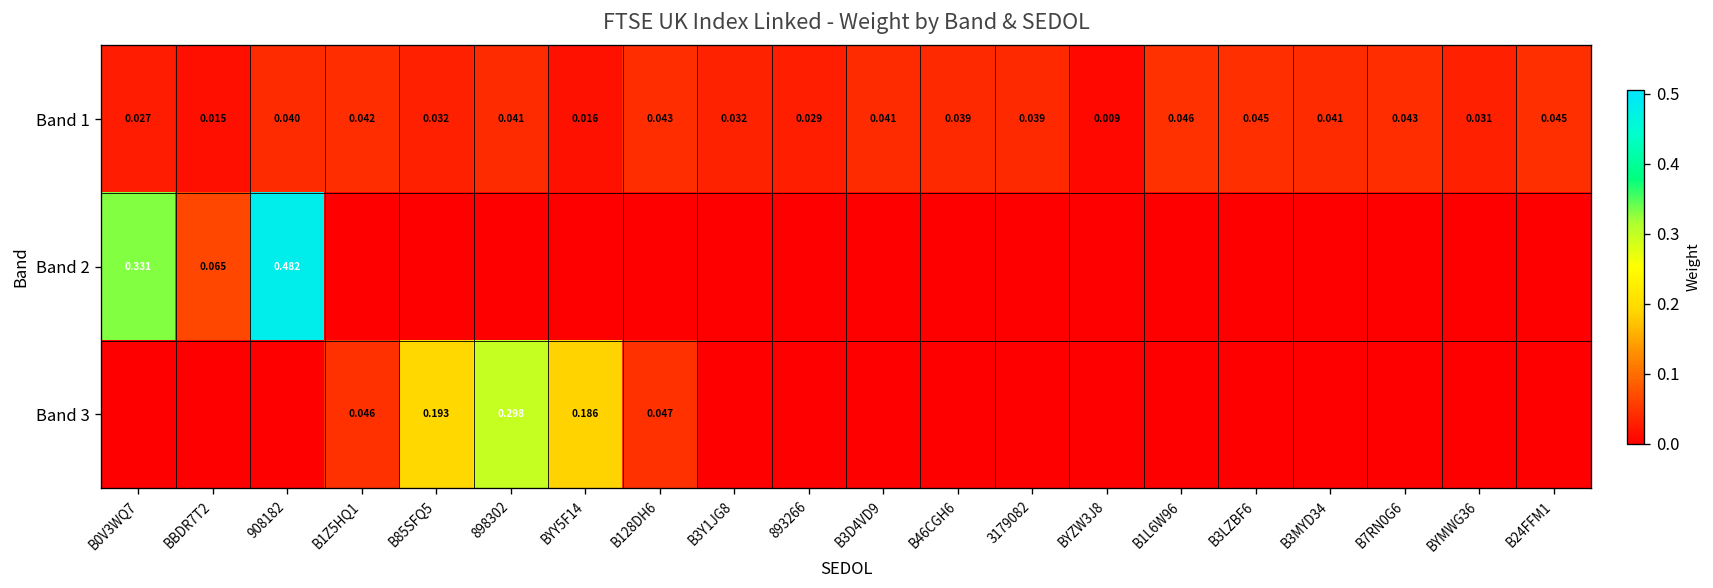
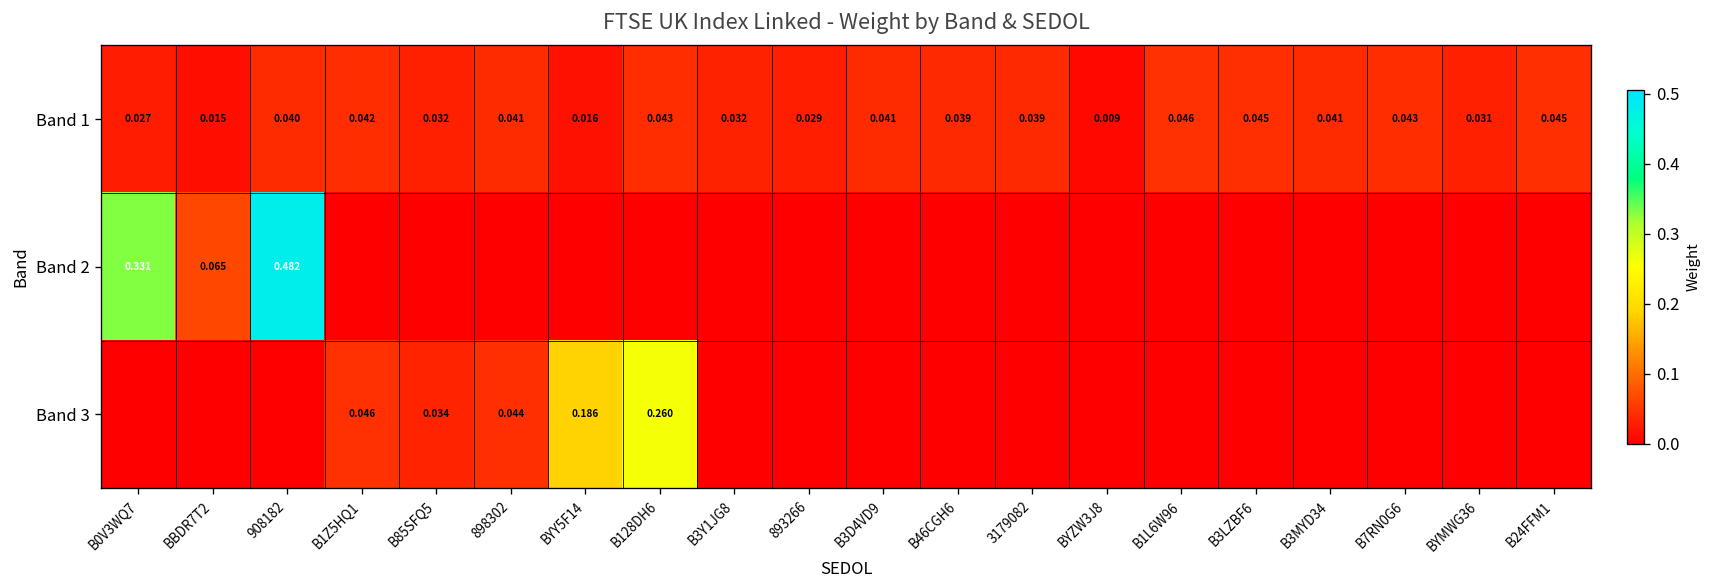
Band 3, B85SFQ5: 0.193 -> 0.034
Band 3, 898302: 0.298 -> 0.044
Band 3, B128DH6: 0.047 -> 0.260
